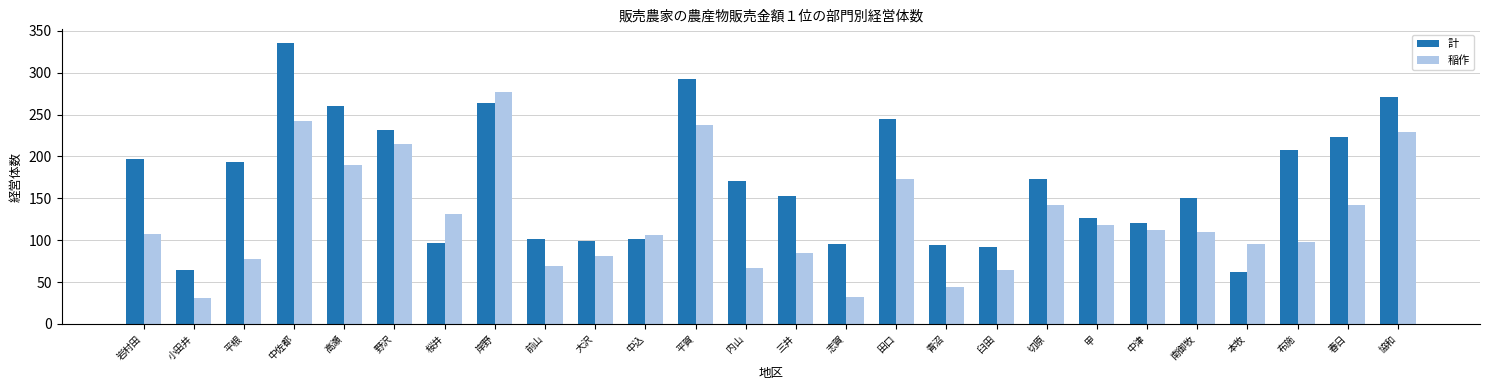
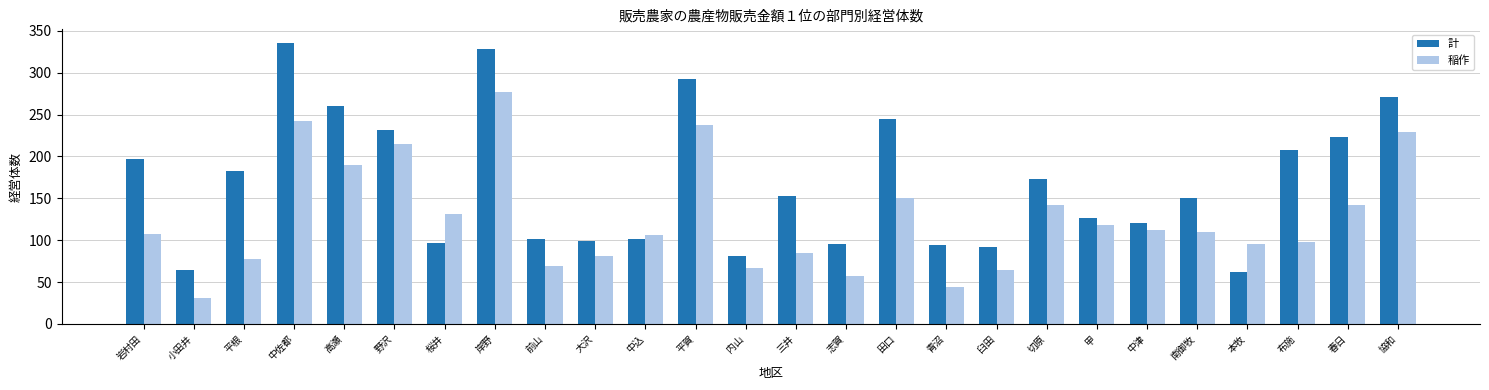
計, 平根: 190 -> 180
計, 岸野: 260 -> 330
計, 内山: 170 -> 80
稲作, 志賀: 30 -> 60
稲作, 田口: 170 -> 150
